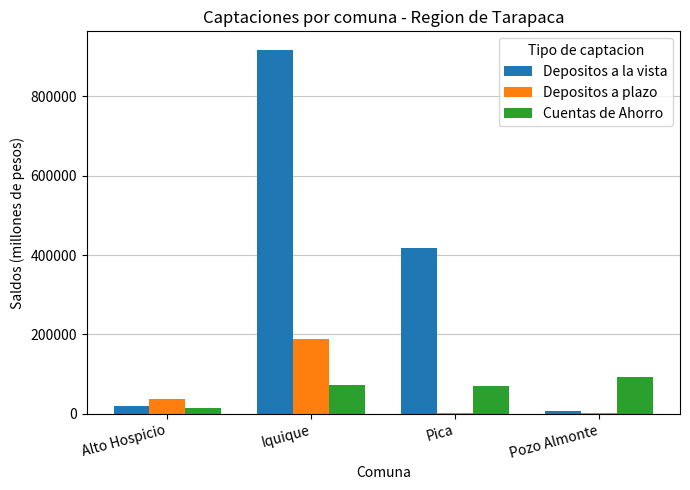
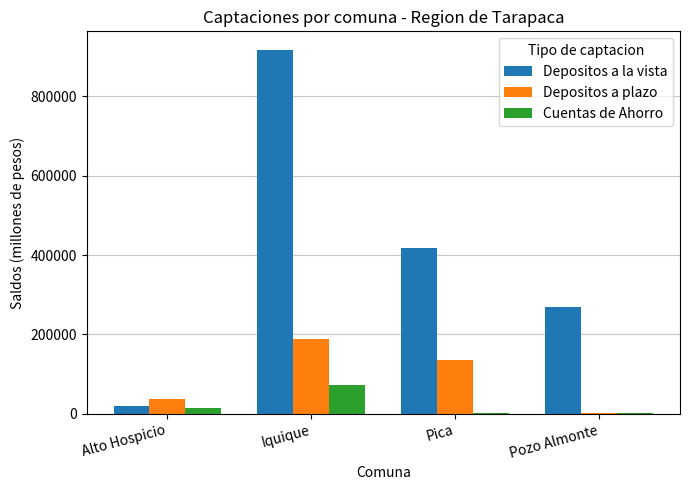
Depositos a plazo, Pica: 0 -> 130000
Cuentas de Ahorro, Pica: 70000 -> 0
Depositos a la vista, Pozo Almonte: 10000 -> 270000
Cuentas de Ahorro, Pozo Almonte: 90000 -> 0
